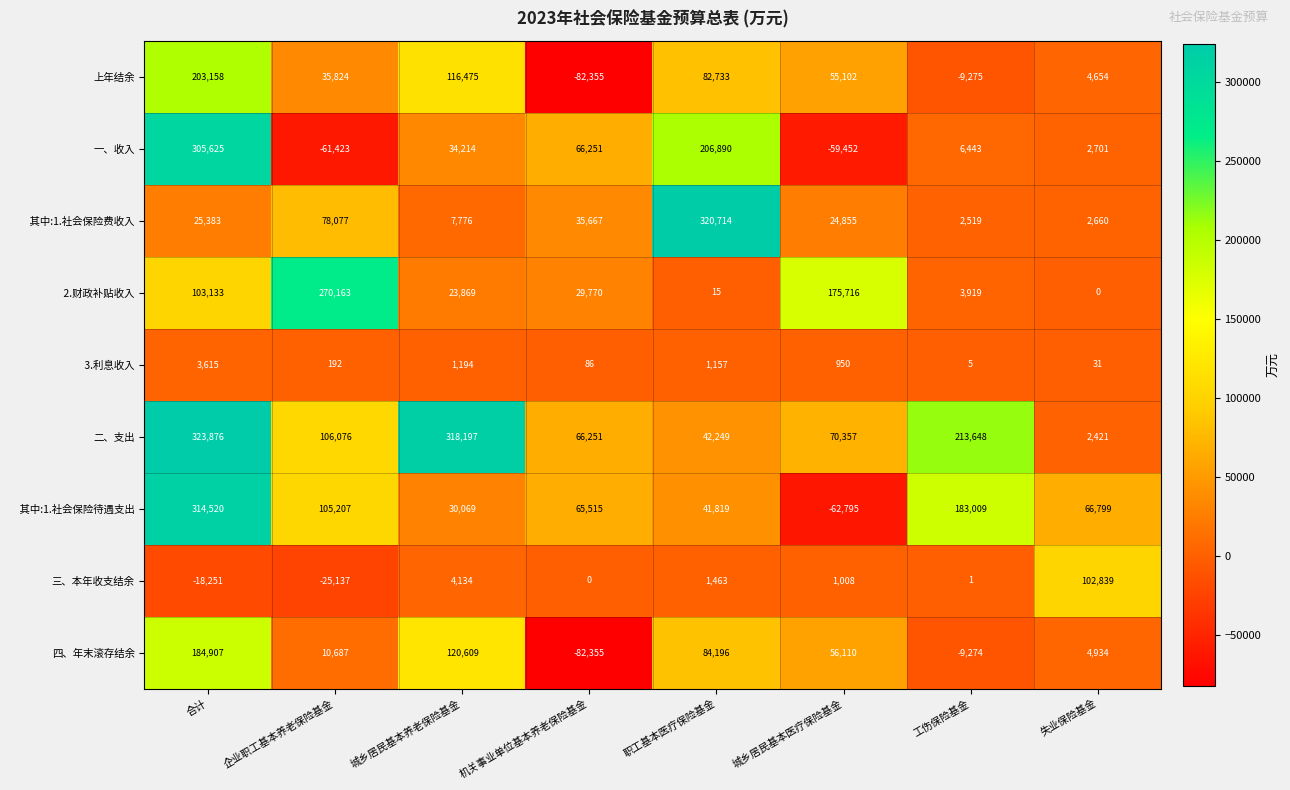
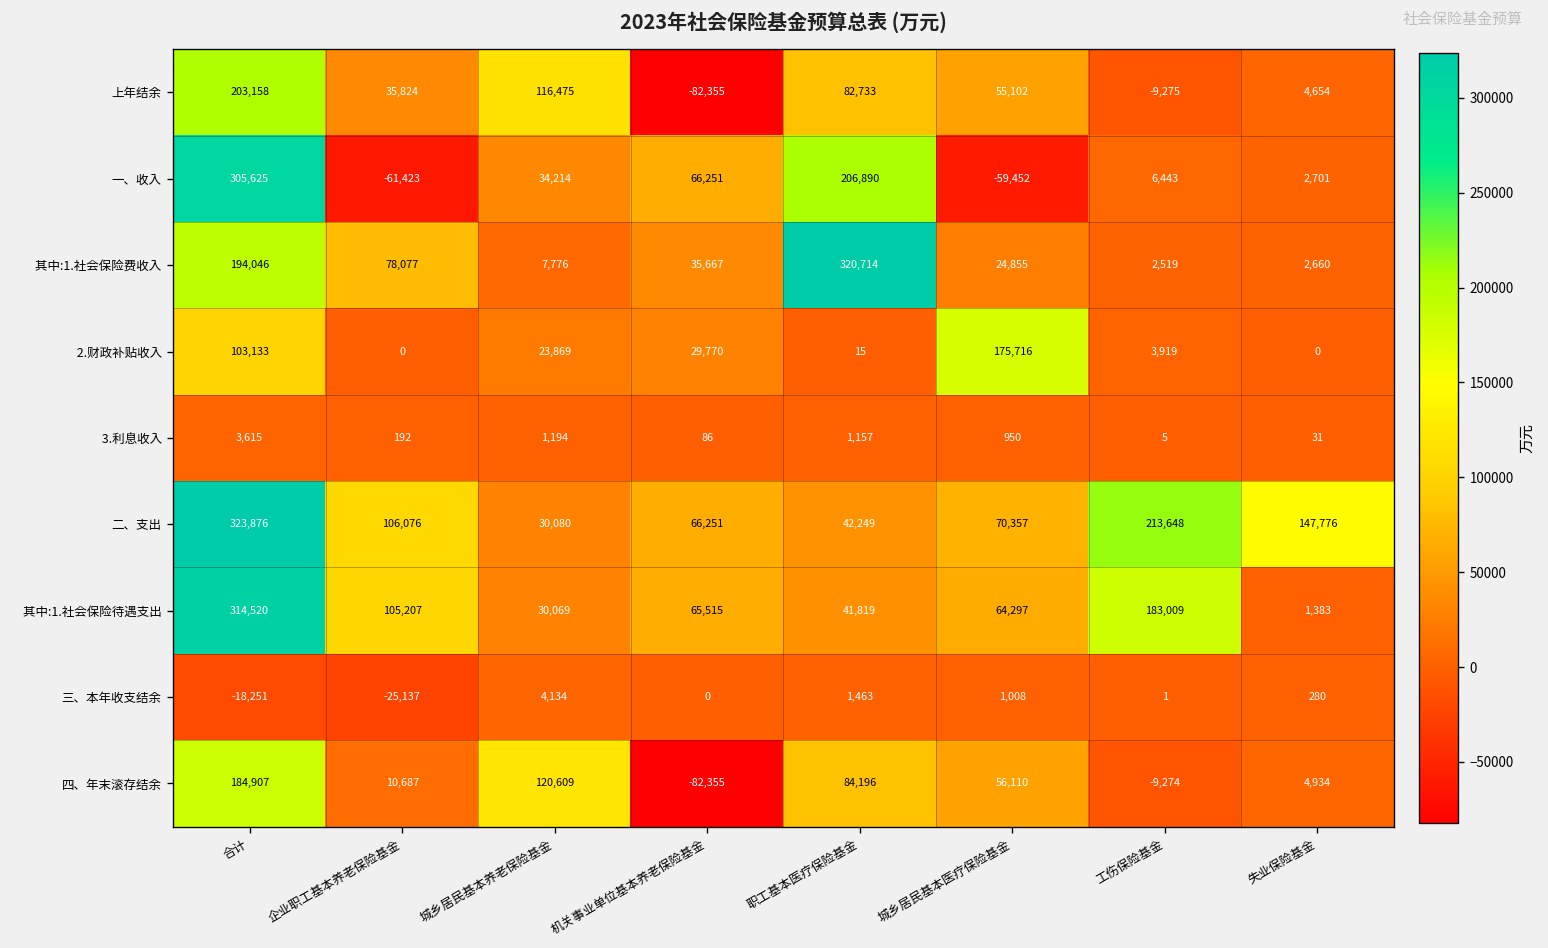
其中:1.社会保险费收入, 合计: 25,383 -> 194,046
2.财政补贴收入, 企业职工基本养老保险基金: 270,163 -> 0
二、支出, 城乡居民基本养老保险基金: 318,197 -> 30,080
二、支出, 失业保险基金: 2,421 -> 147,776
其中:1.社会保险待遇支出, 城乡居民基本医疗保险基金: -62,795 -> 64,297
其中:1.社会保险待遇支出, 失业保险基金: 66,799 -> 1,383
三、本年收支结余, 失业保险基金: 102,839 -> 280
